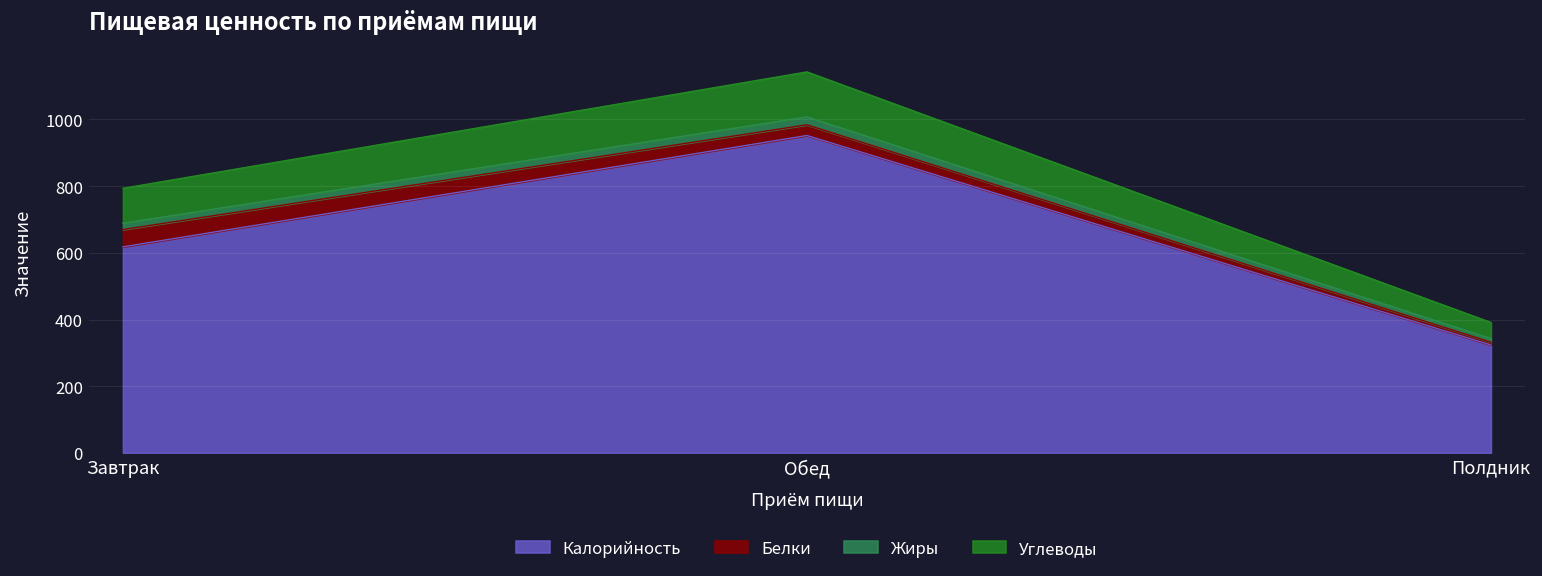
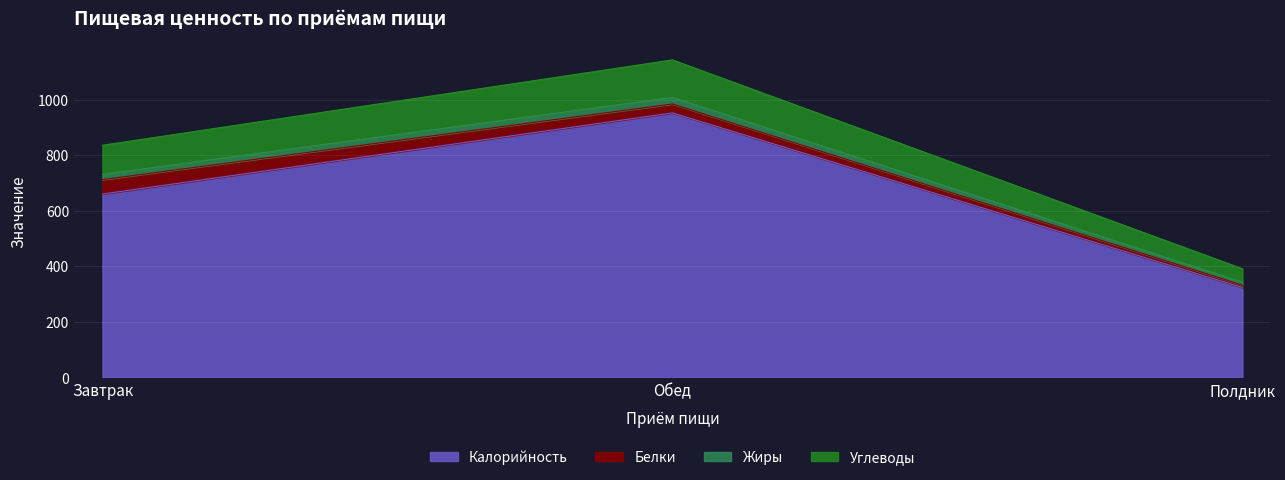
Калорийность, Завтрак: 620 -> 660
